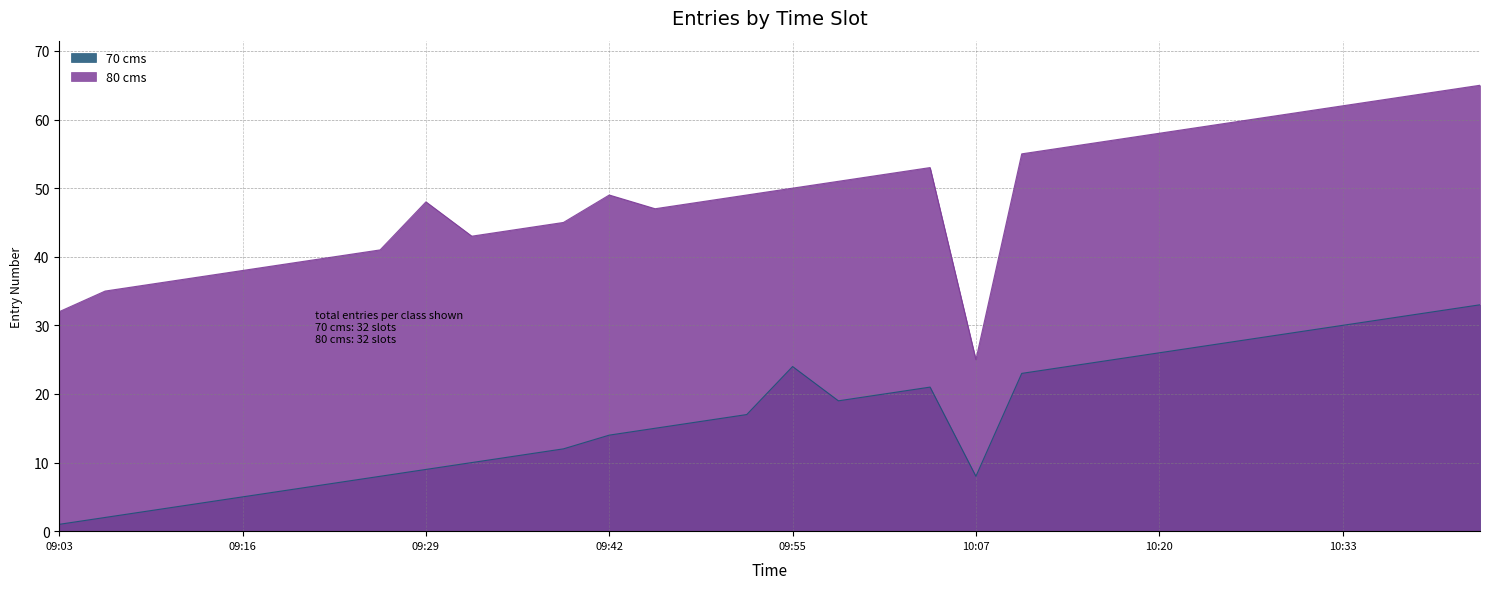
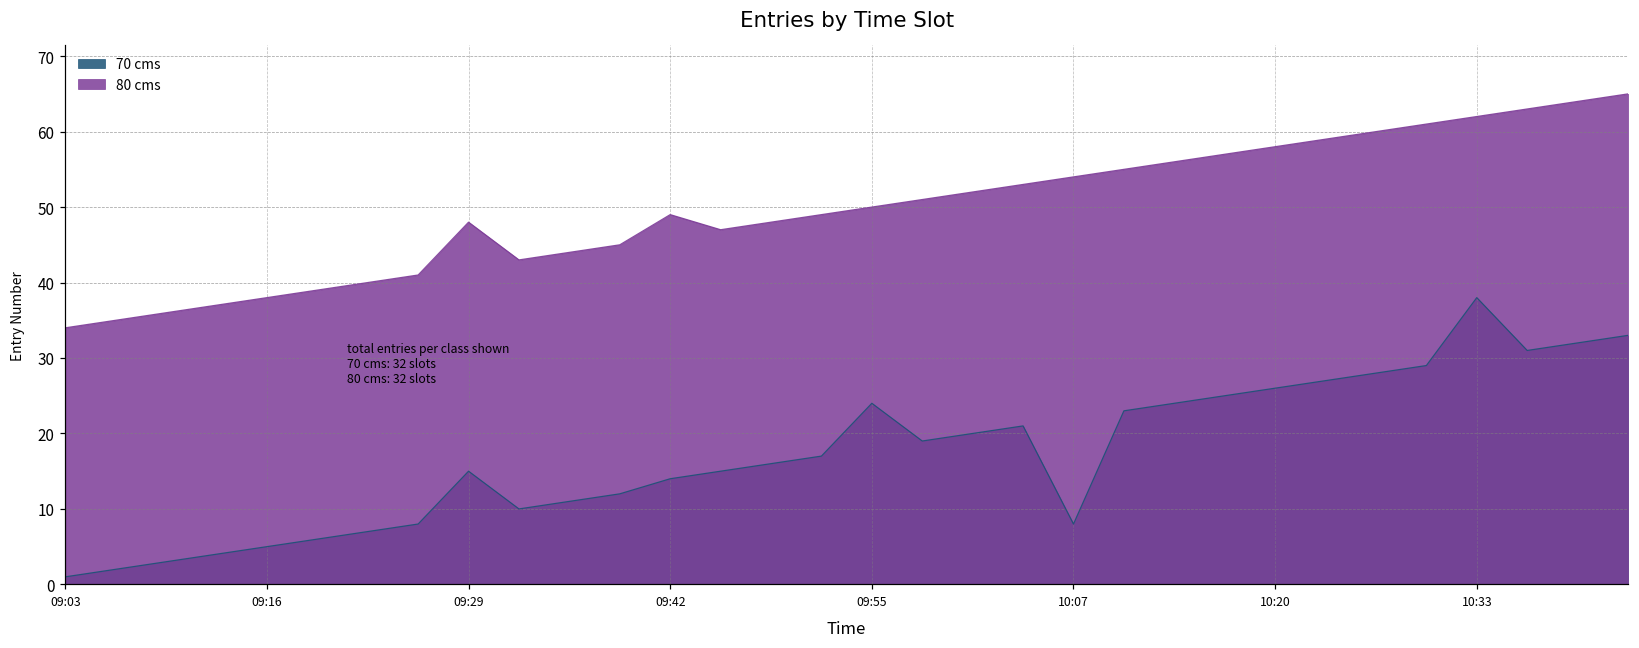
80 cms, 09:03: 32 -> 34
70 cms, 09:29: 9 -> 15
80 cms, 10:07: 25 -> 54
70 cms, 10:33: 30 -> 38
